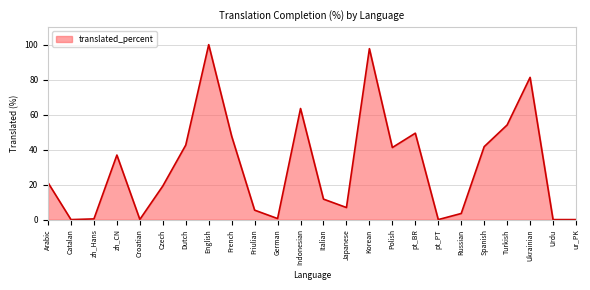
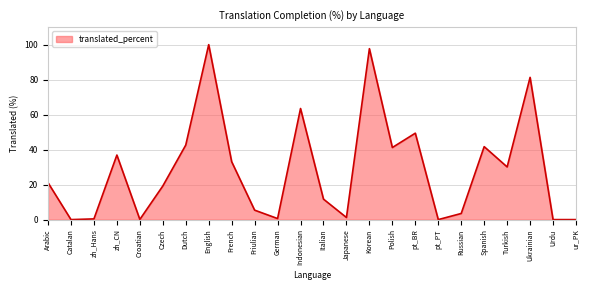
French: 48 -> 33
Japanese: 7 -> 1
Turkish: 54 -> 30
